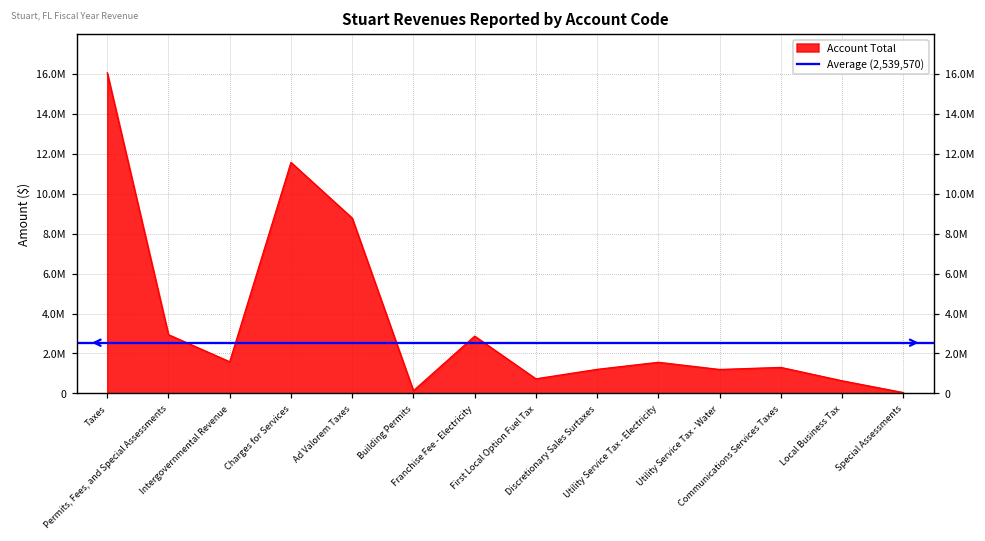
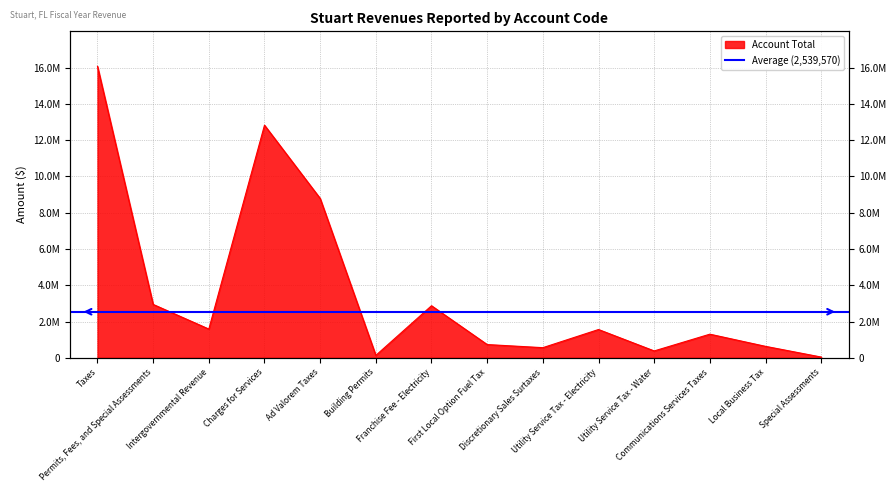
Charges for Services: 11600000 -> 12800000
Discretionary Sales Surtaxes: 1200000 -> 600000
Utility Service Tax - Water: 1200000 -> 400000
